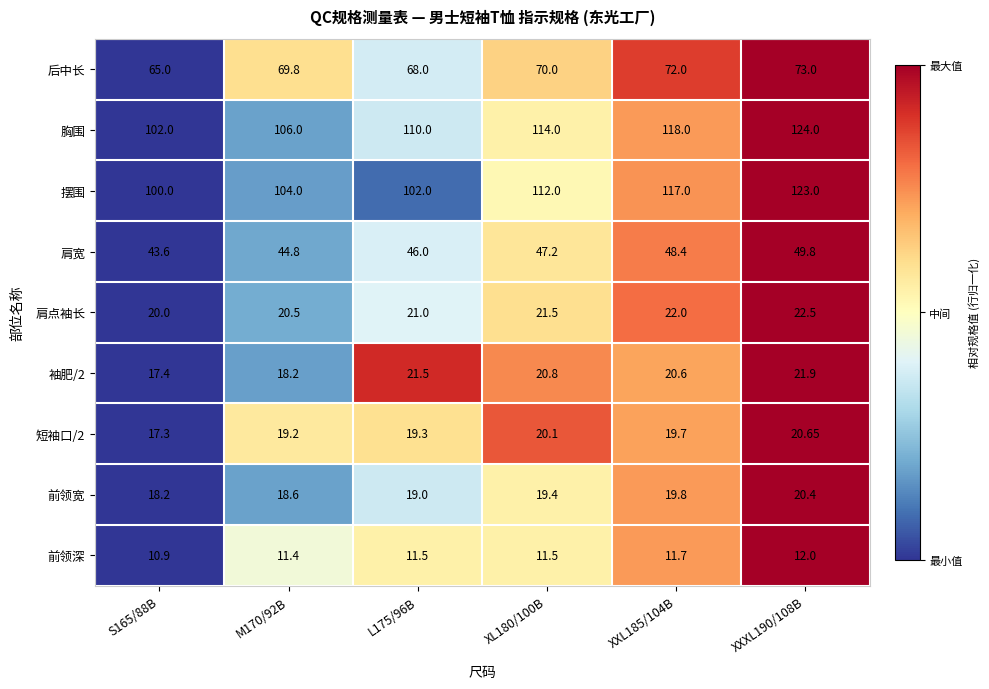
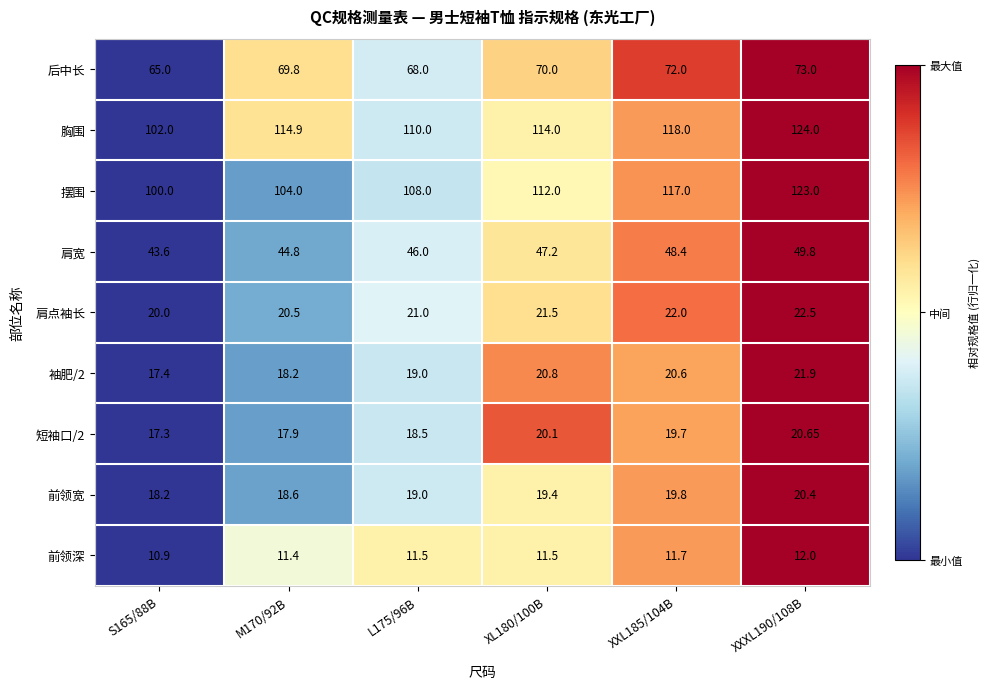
胸围, M170/92B: 106.0 -> 114.9
摆围, L175/96B: 102.0 -> 108.0
袖肥/2, L175/96B: 21.5 -> 19.0
短袖口/2, M170/92B: 19.2 -> 17.9
短袖口/2, L175/96B: 19.3 -> 18.5
